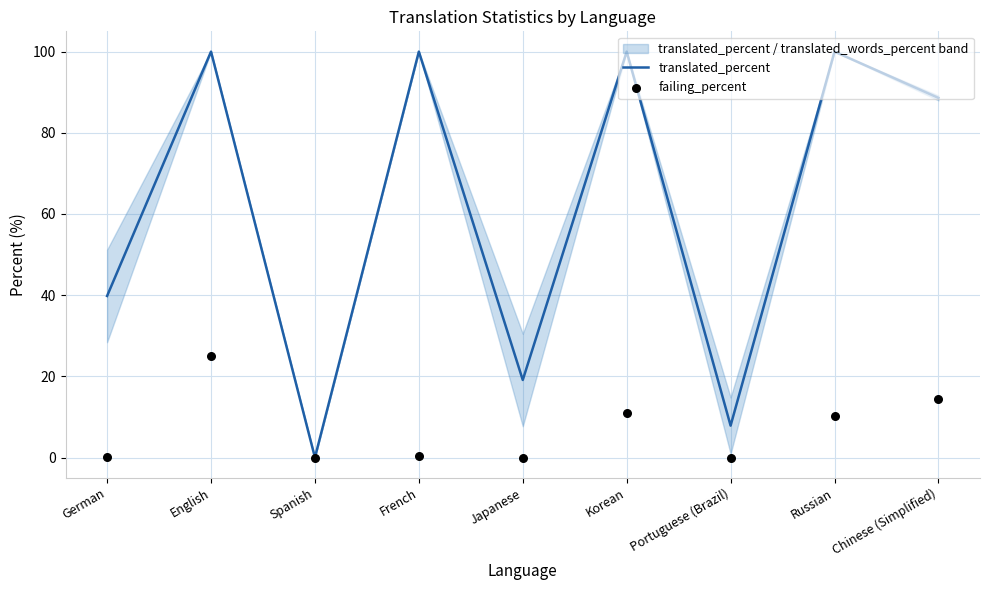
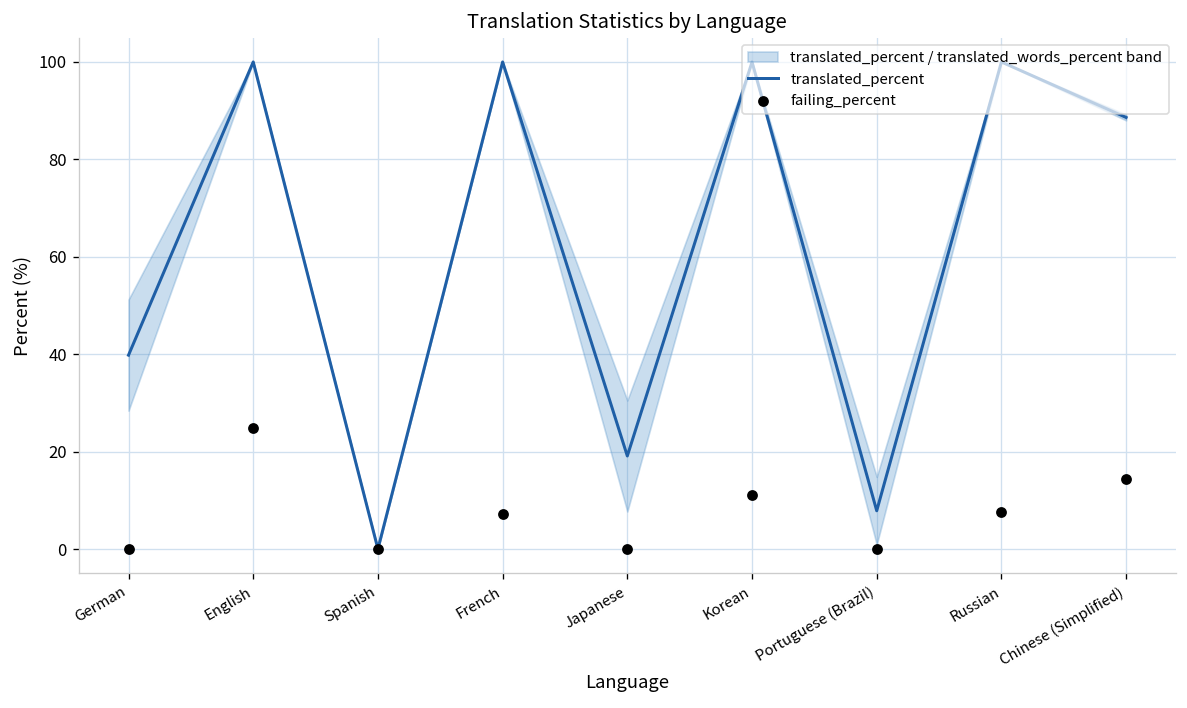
failing_percent, French: 0 -> 7
failing_percent, Russian: 10 -> 8
